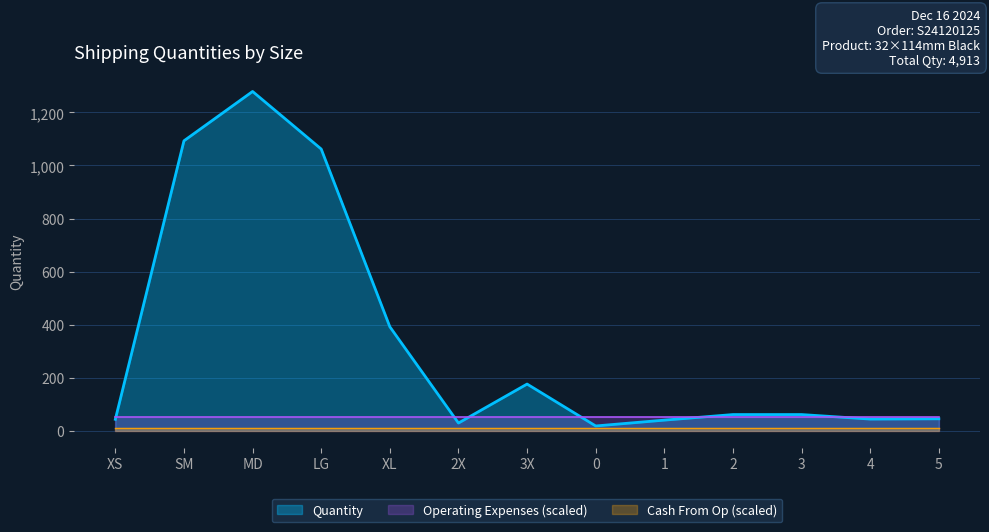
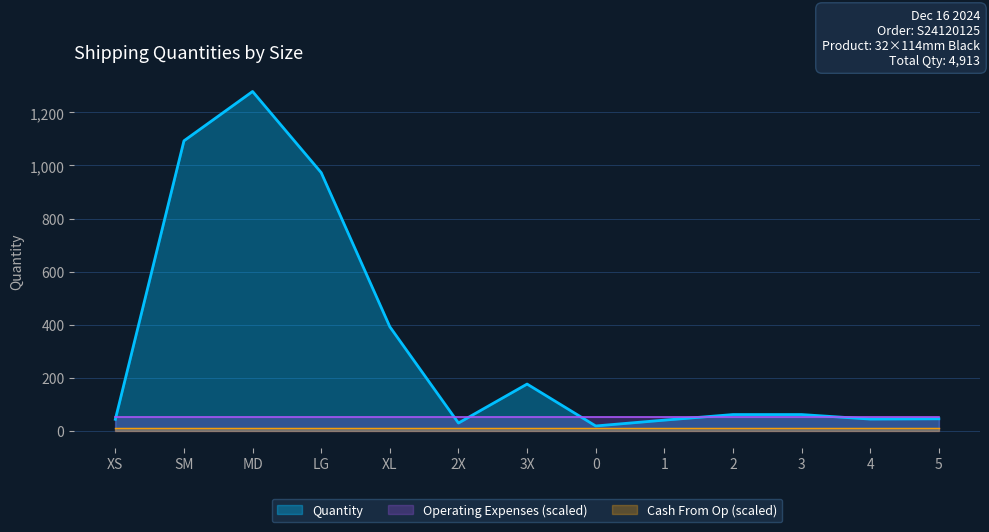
Quantity, LG: 1,060 -> 970
